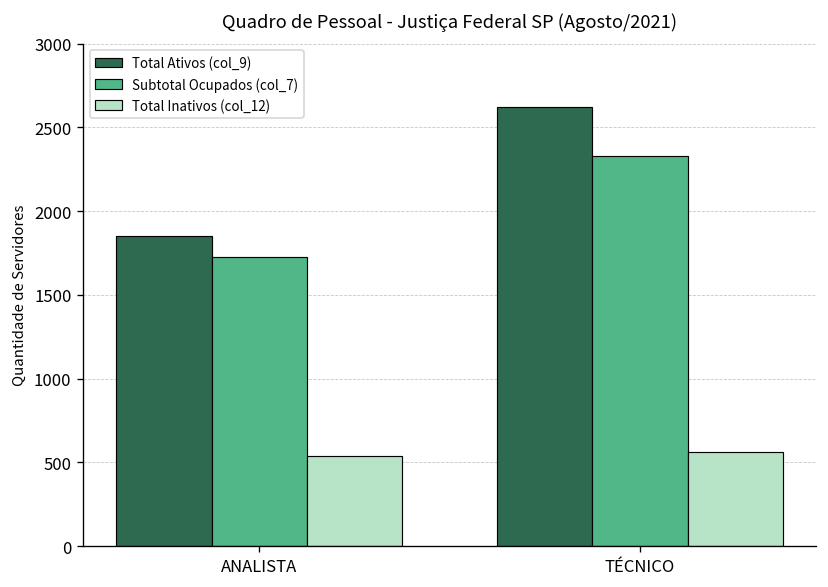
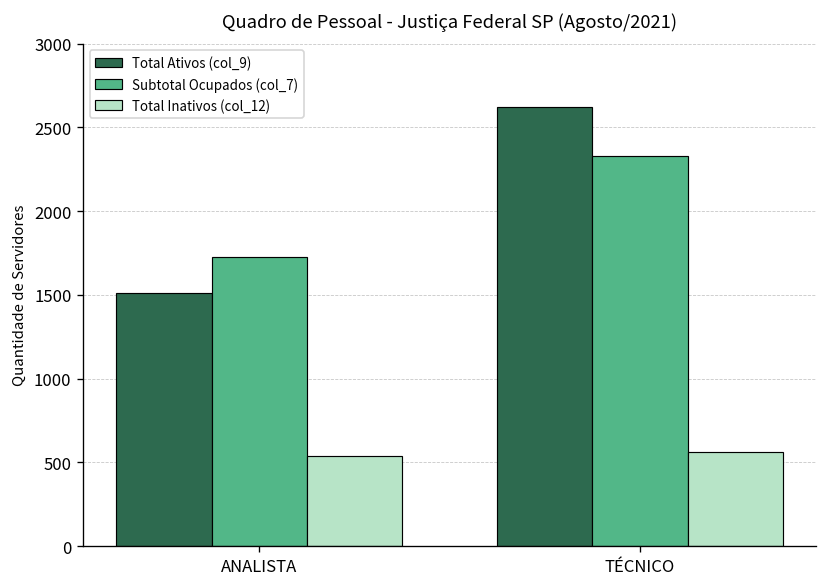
Total Ativos (col_9), ANALISTA: 1850 -> 1510
